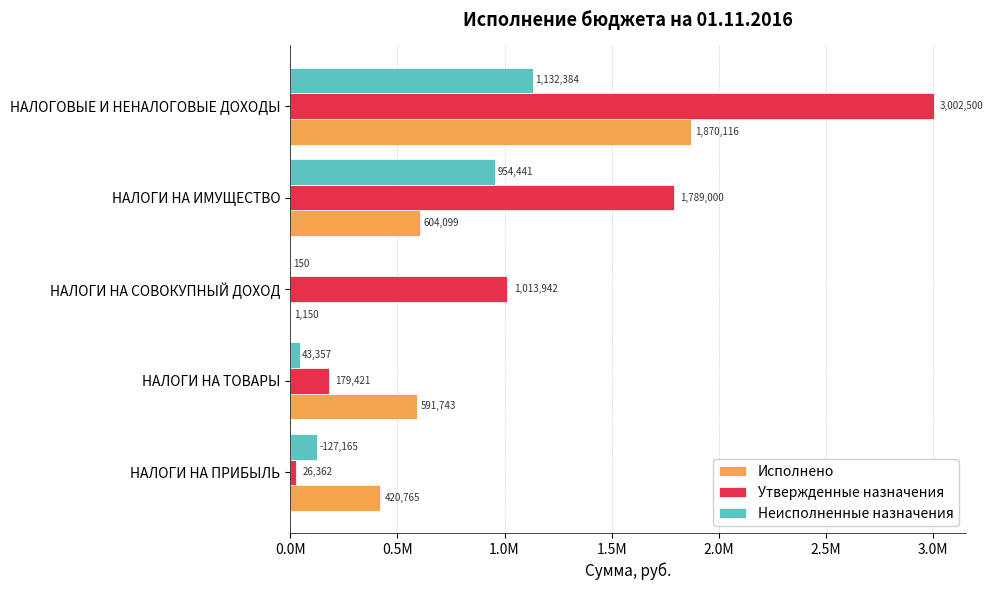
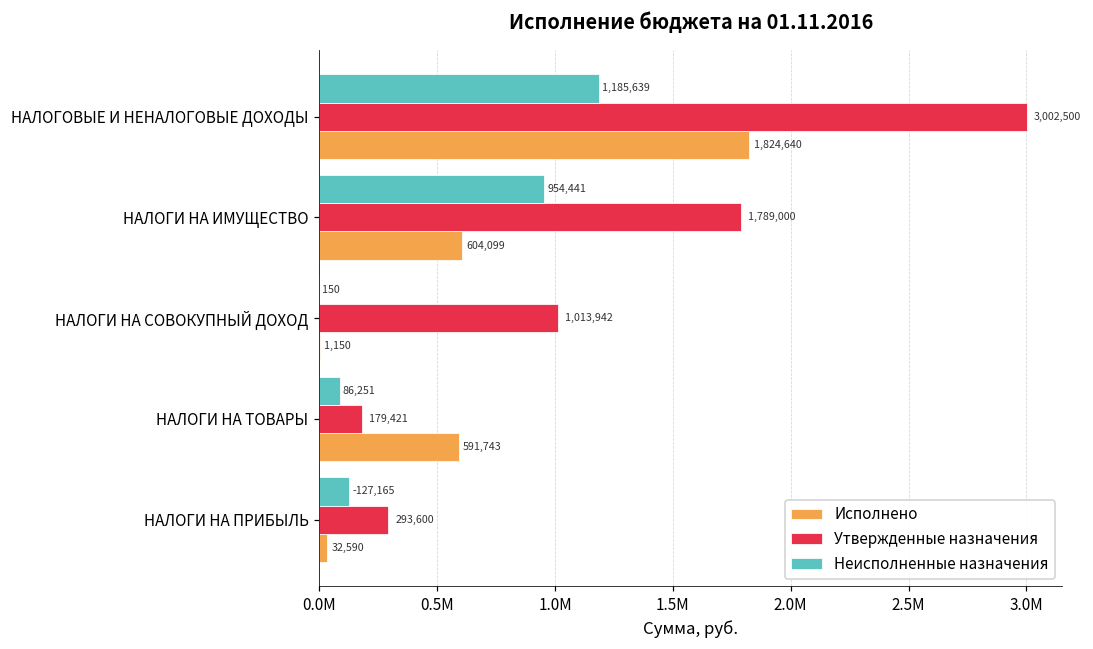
Неисполненные назначения, НАЛОГОВЫЕ И НЕНАЛОГОВЫЕ ДОХОДЫ: 1,132,384 -> 1,185,639
Исполнено, НАЛОГОВЫЕ И НЕНАЛОГОВЫЕ ДОХОДЫ: 1,870,116 -> 1,824,640
Неисполненные назначения, НАЛОГИ НА ТОВАРЫ: 43,357 -> 86,251
Утвержденные назначения, НАЛОГИ НА ПРИБЫЛЬ: 26,362 -> 293,600
Исполнено, НАЛОГИ НА ПРИБЫЛЬ: 420,765 -> 32,590
